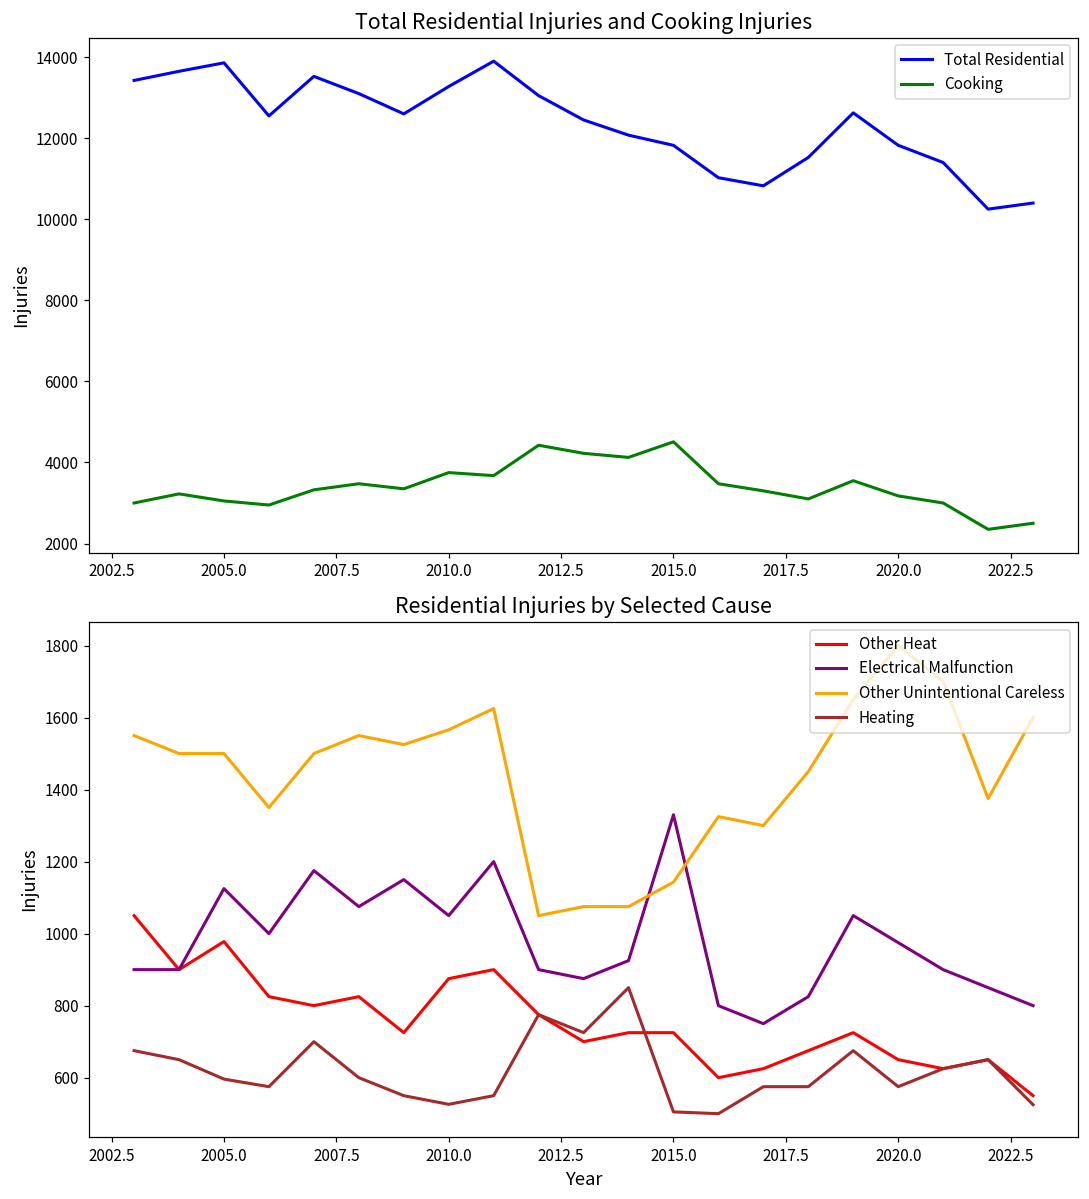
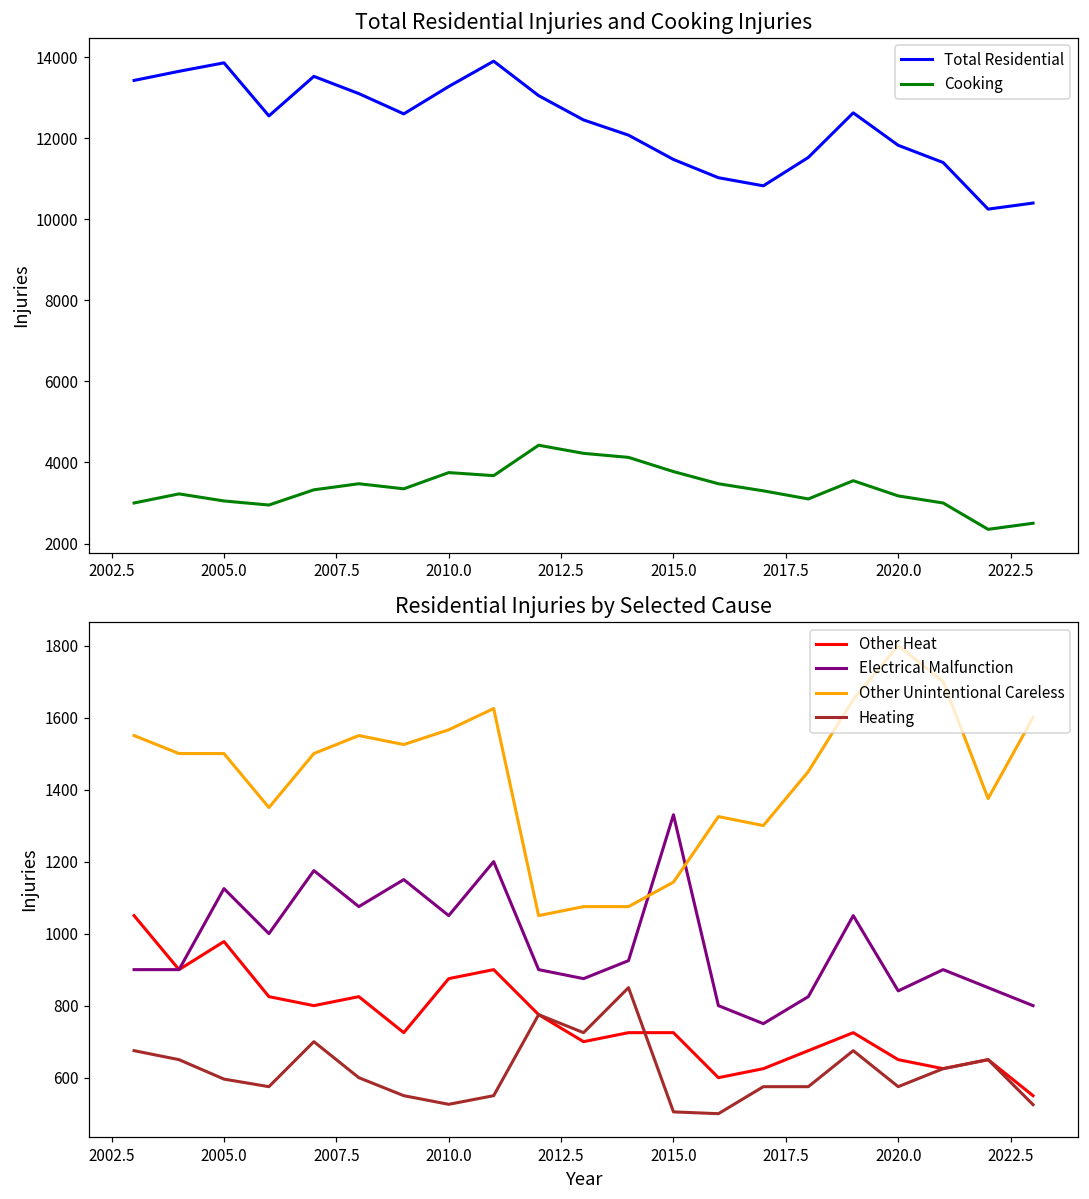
Total Residential Injuries and Cooking Injuries, Total Residential, 2015.0: 11800 -> 11500
Total Residential Injuries and Cooking Injuries, Cooking, 2015.0: 4500 -> 3800
Residential Injuries by Selected Cause, Electrical Malfunction, 2020.0: 980 -> 840
